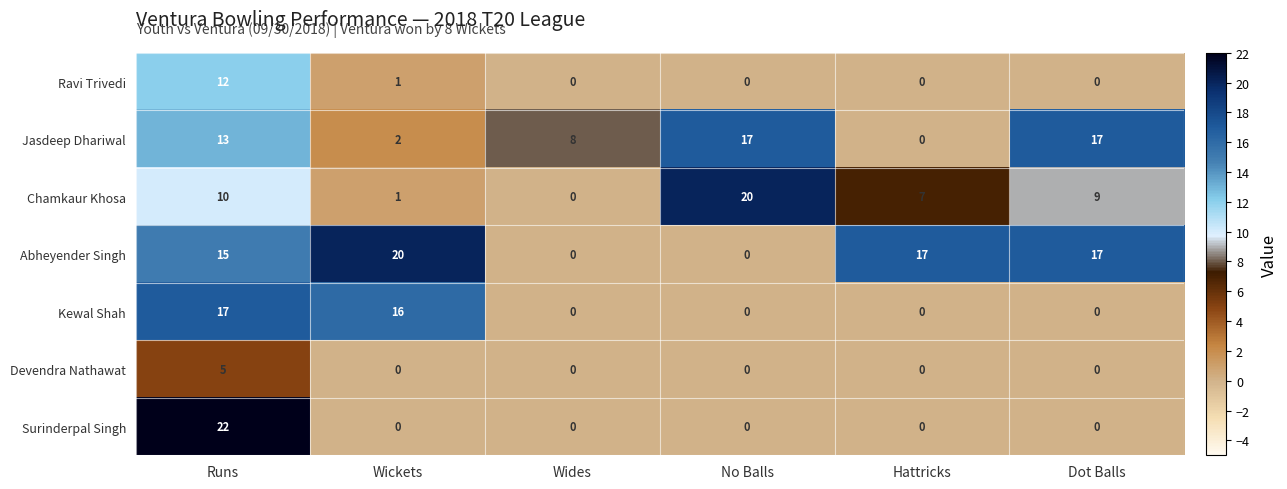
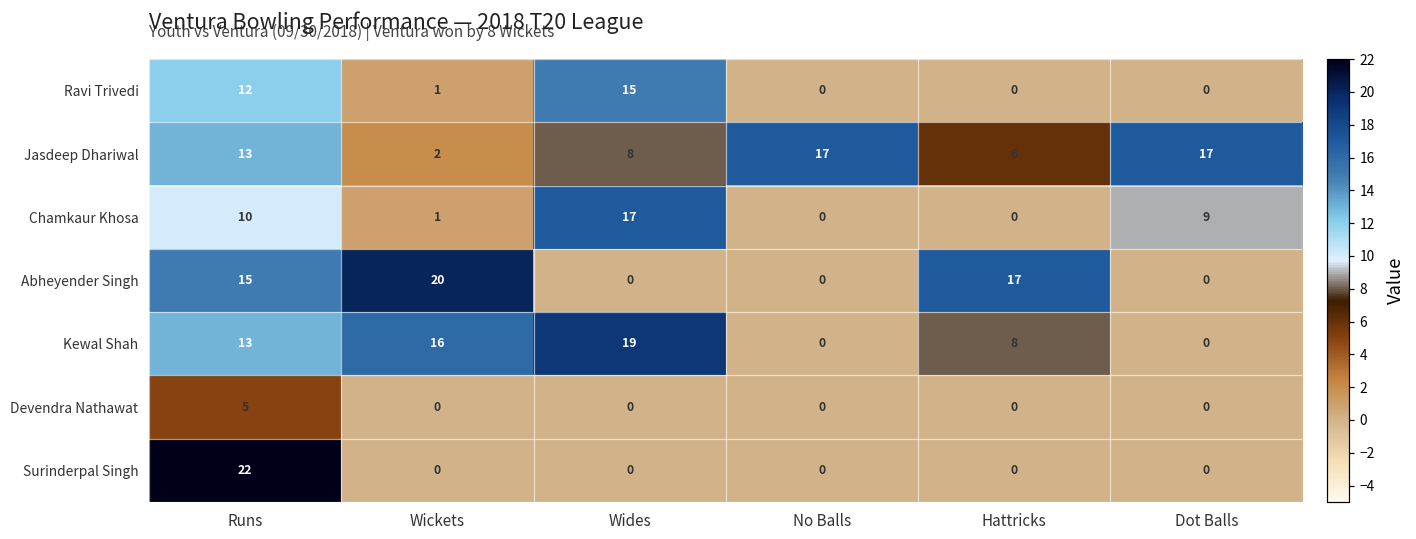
Ravi Trivedi, Wides: 0 -> 15
Jasdeep Dhariwal, Hattricks: 0 -> 6
Chamkaur Khosa, Wides: 0 -> 17
Chamkaur Khosa, No Balls: 20 -> 0
Chamkaur Khosa, Hattricks: 7 -> 0
Abheyender Singh, Dot Balls: 17 -> 0
Kewal Shah, Runs: 17 -> 13
Kewal Shah, Wides: 0 -> 19
Kewal Shah, Hattricks: 0 -> 8
